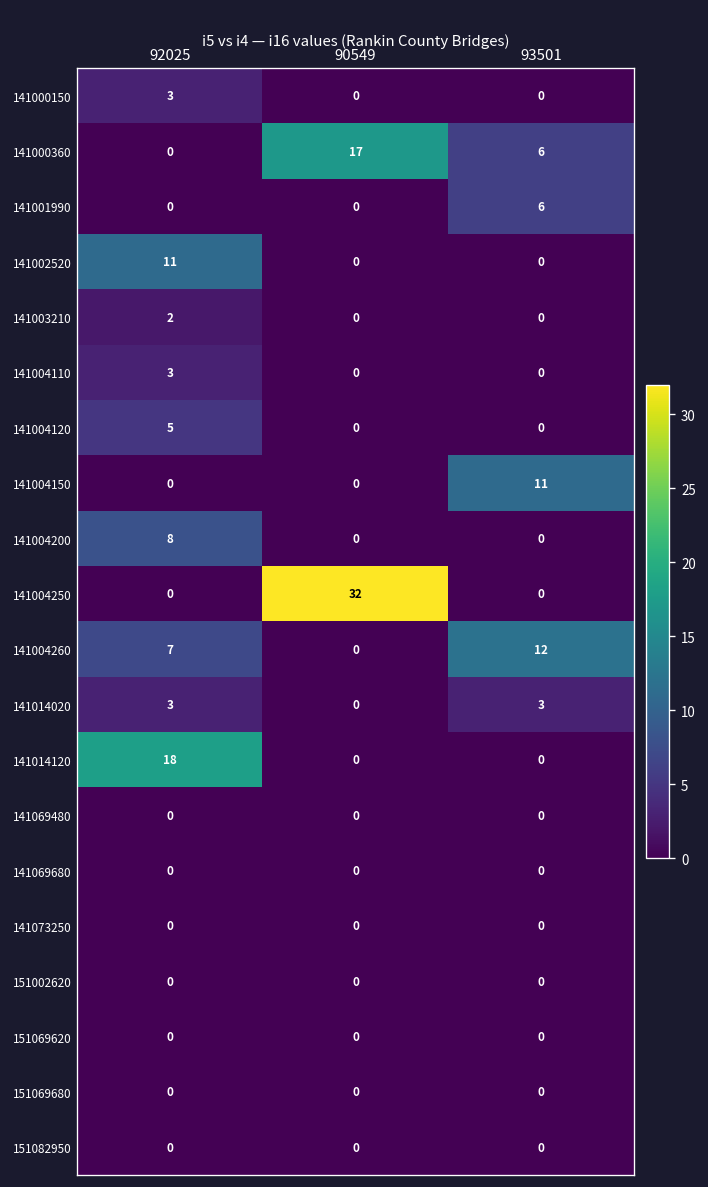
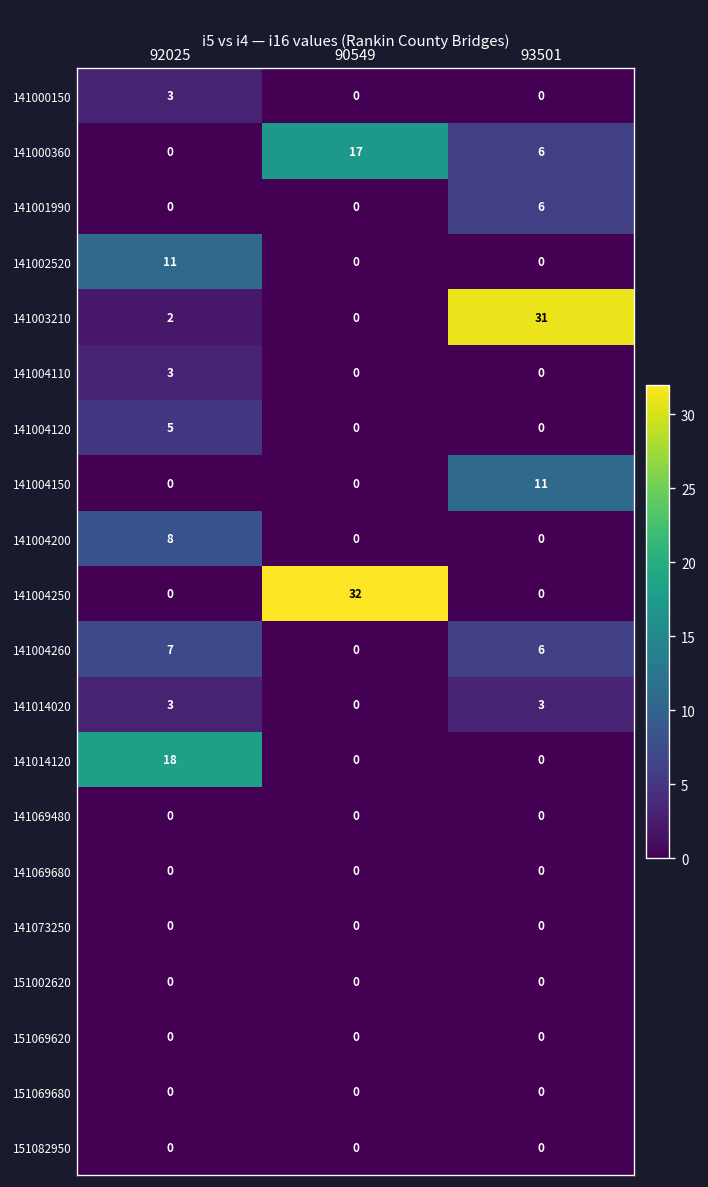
141003210, 93501: 0 -> 31
141004260, 93501: 12 -> 6
